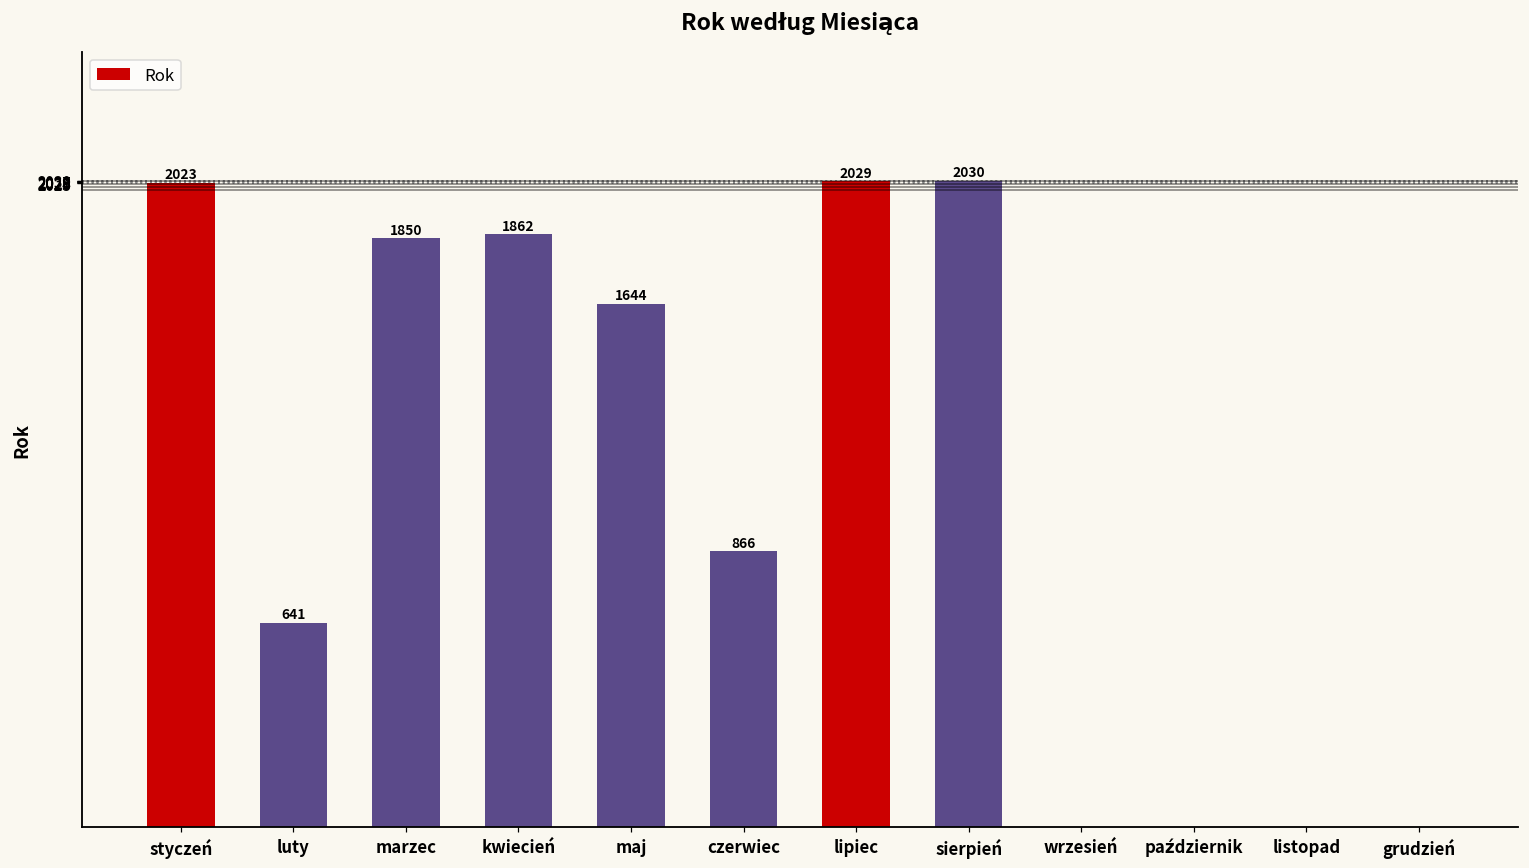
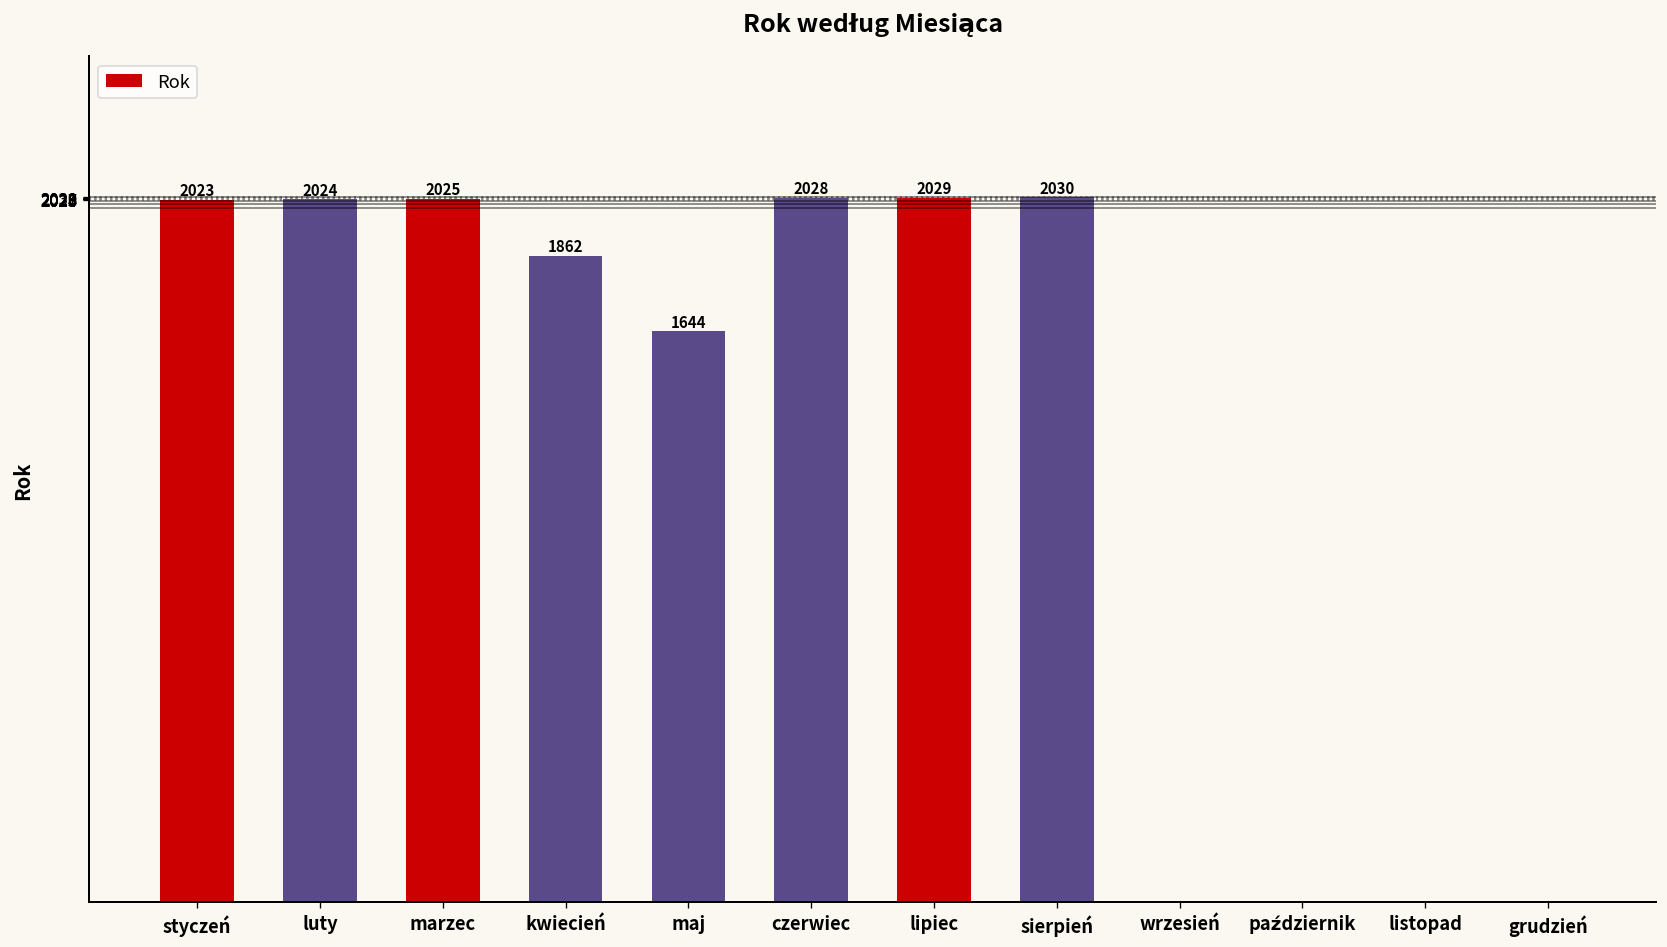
luty: 641 -> 2024
marzec: 1850 -> 2025
czerwiec: 866 -> 2028
